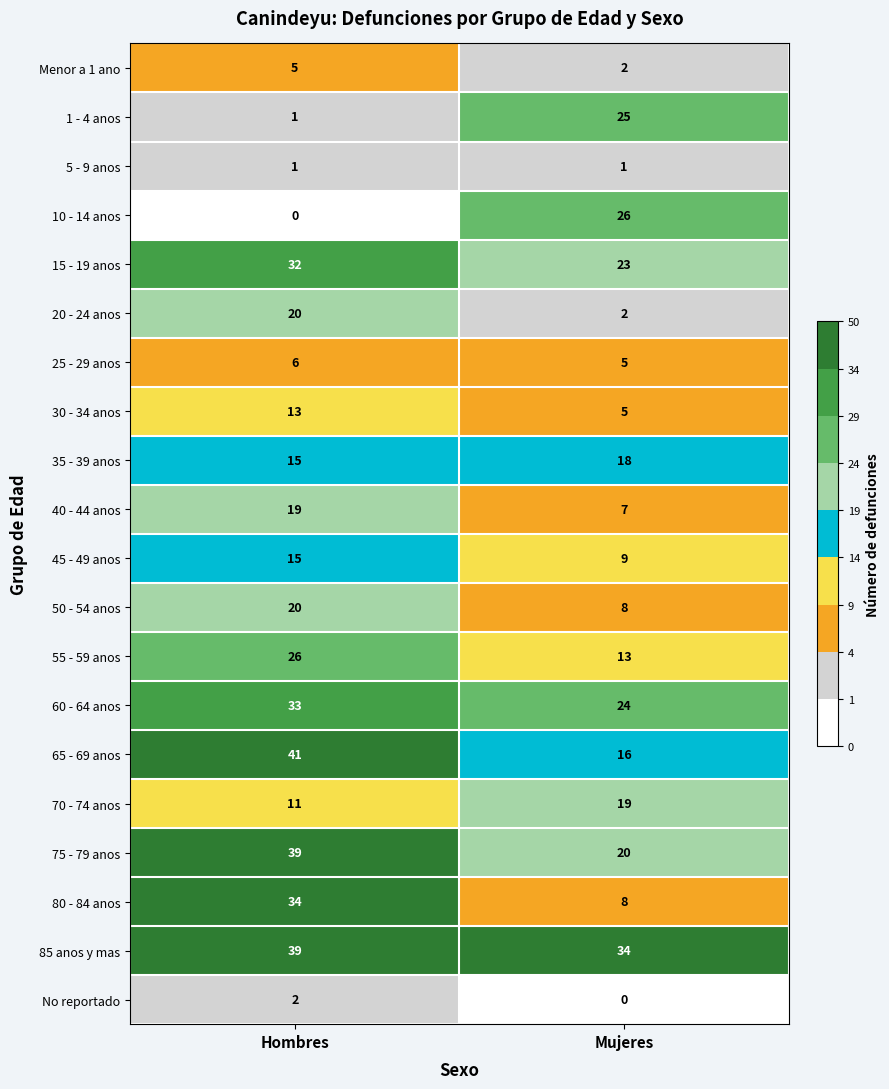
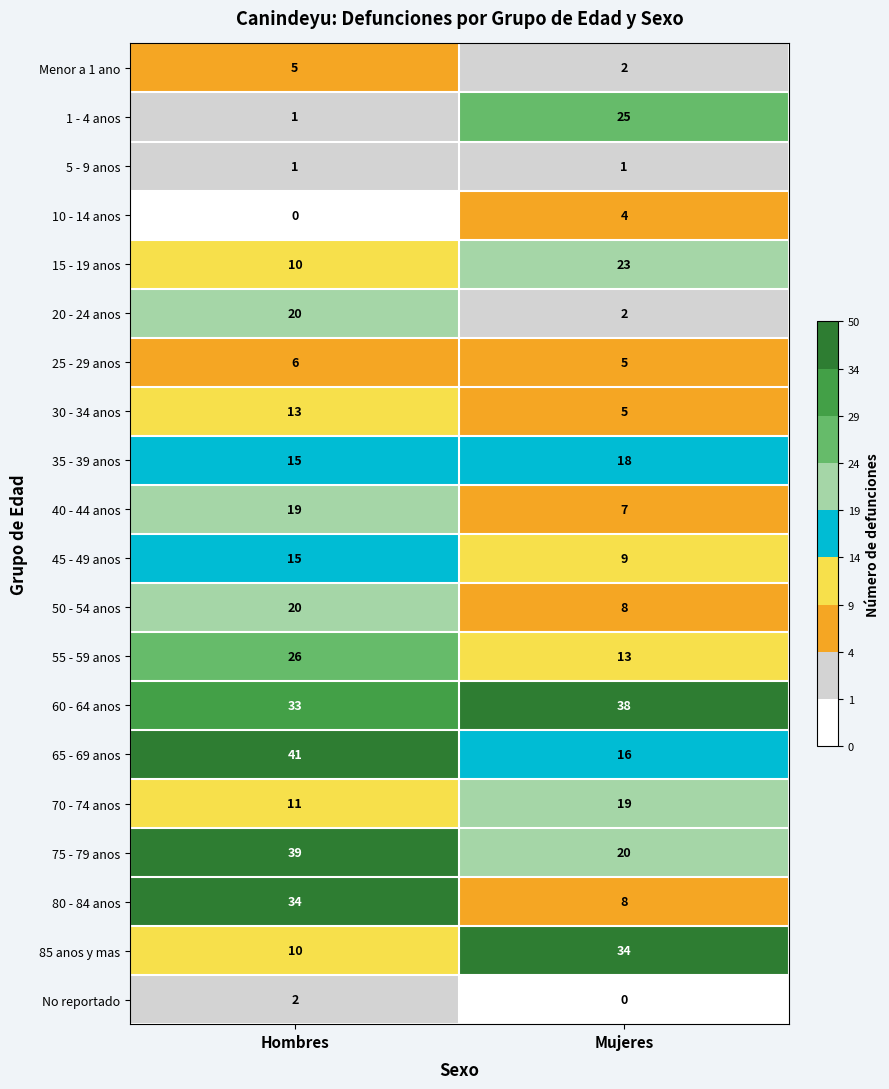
10 - 14 anos, Mujeres: 26 -> 4
15 - 19 anos, Hombres: 32 -> 10
60 - 64 anos, Mujeres: 24 -> 38
85 anos y mas, Hombres: 39 -> 10
